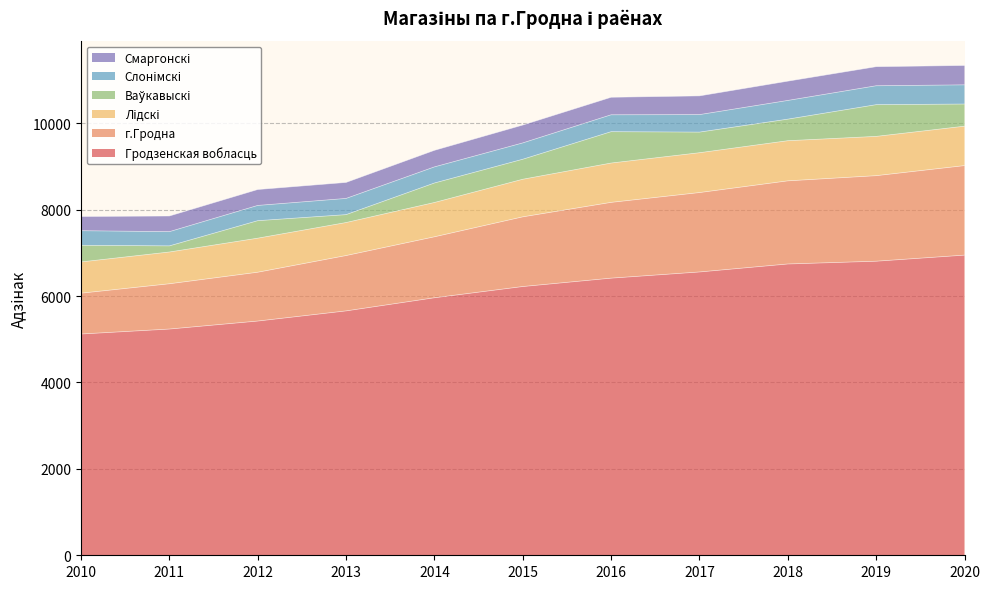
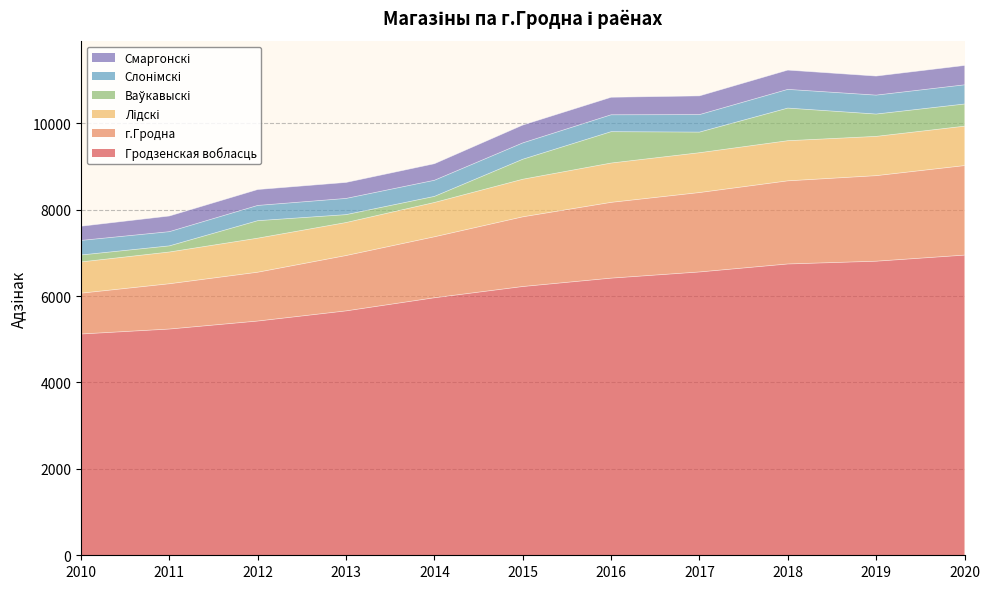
Ваўкавыскі, 2010: 400 -> 200
Ваўкавыскі, 2014: 500 -> 100
Ваўкавыскі, 2018: 500 -> 800
Ваўкавыскі, 2019: 700 -> 500
